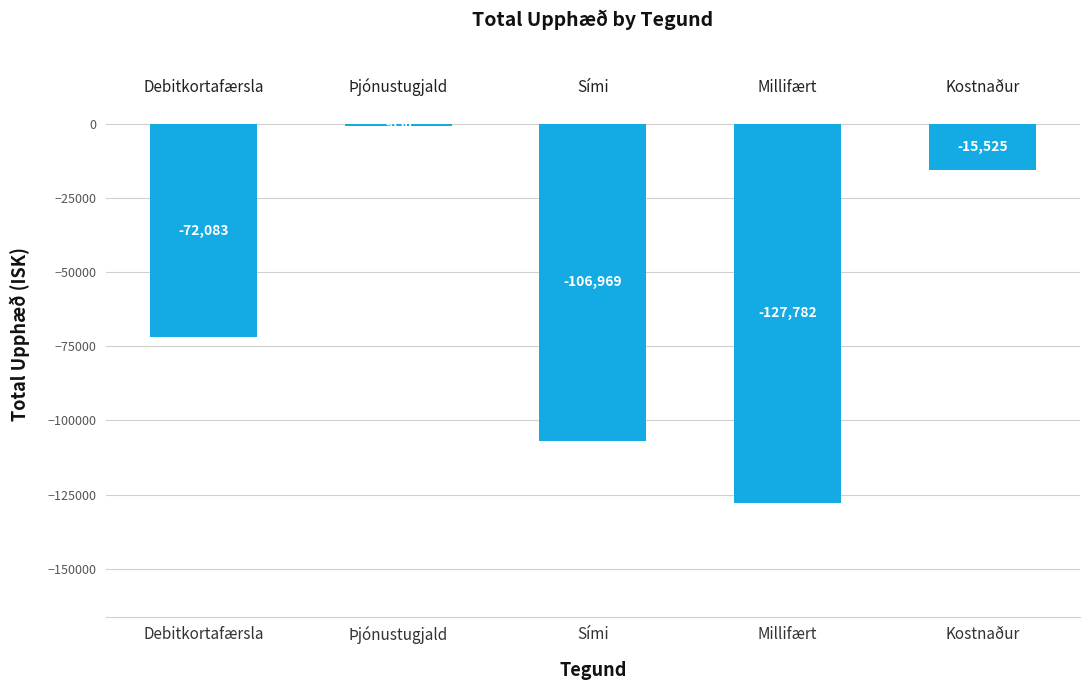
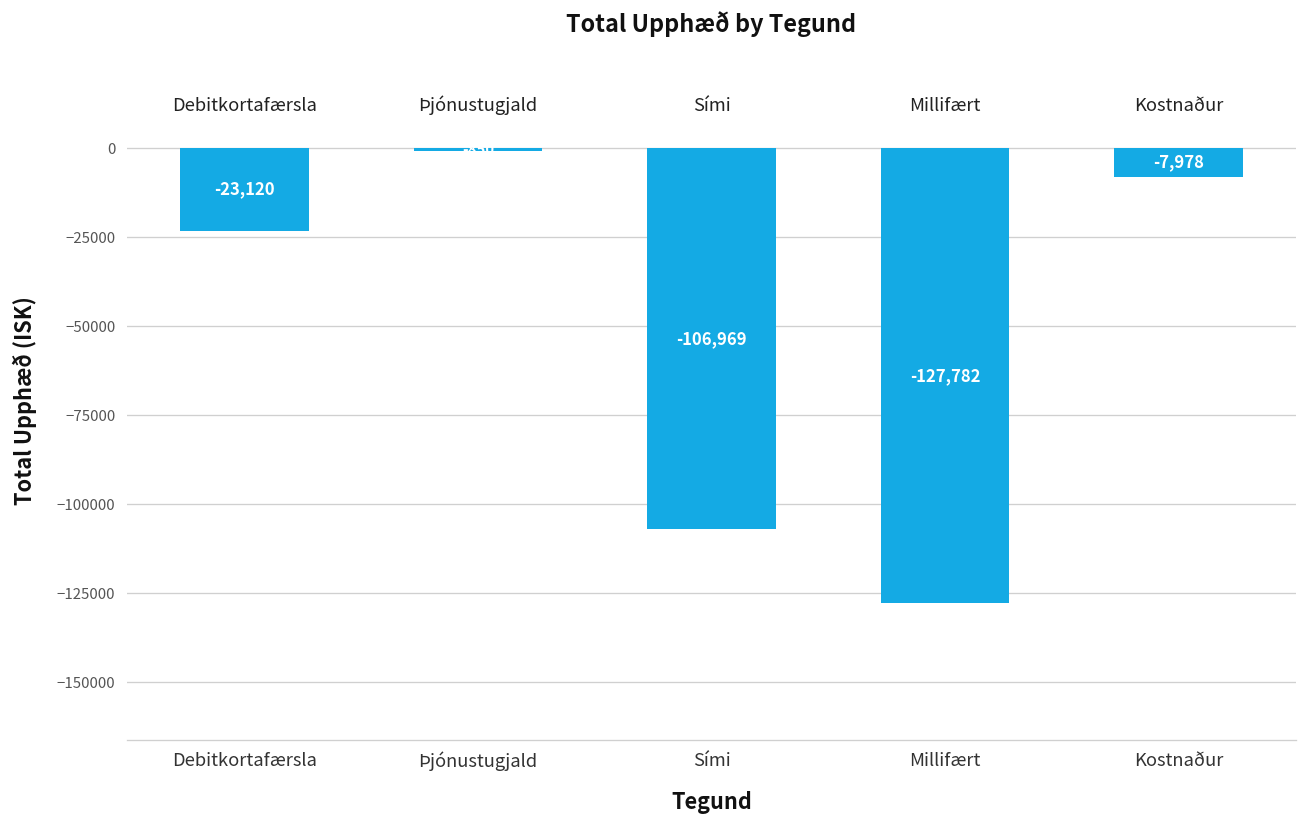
Debitkortafærsla: -72,083 -> -23,120
Kostnaður: -15,525 -> -7,978
